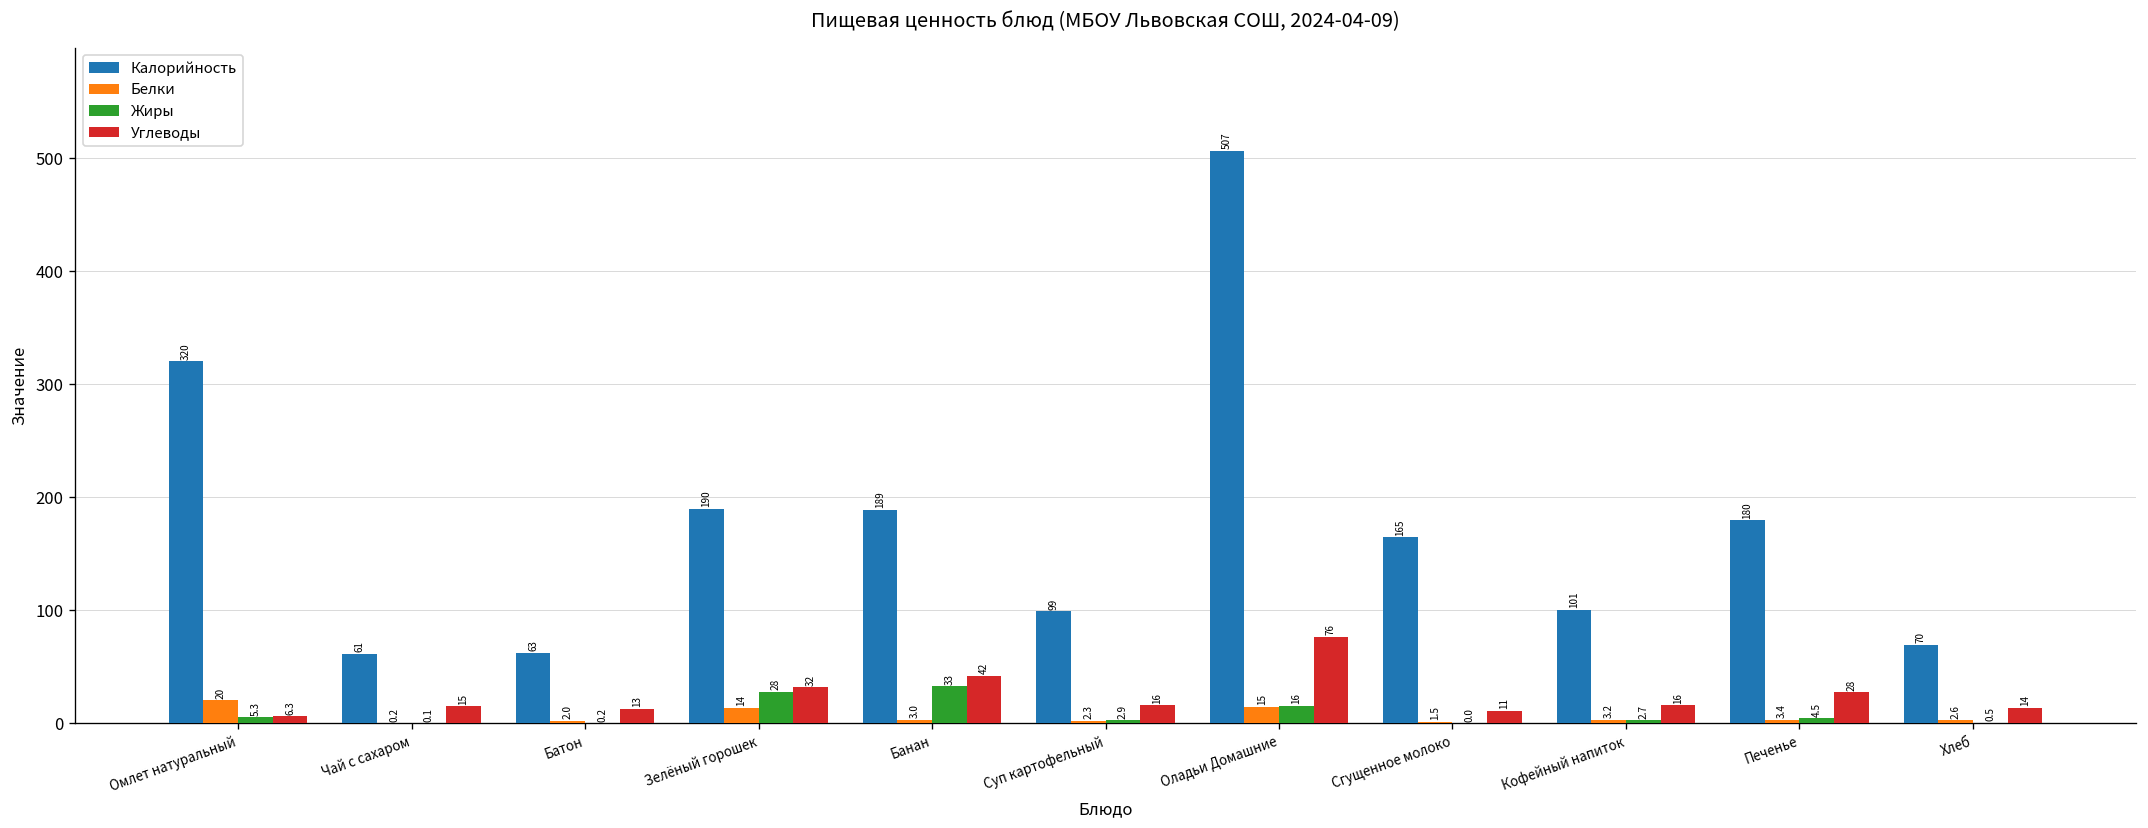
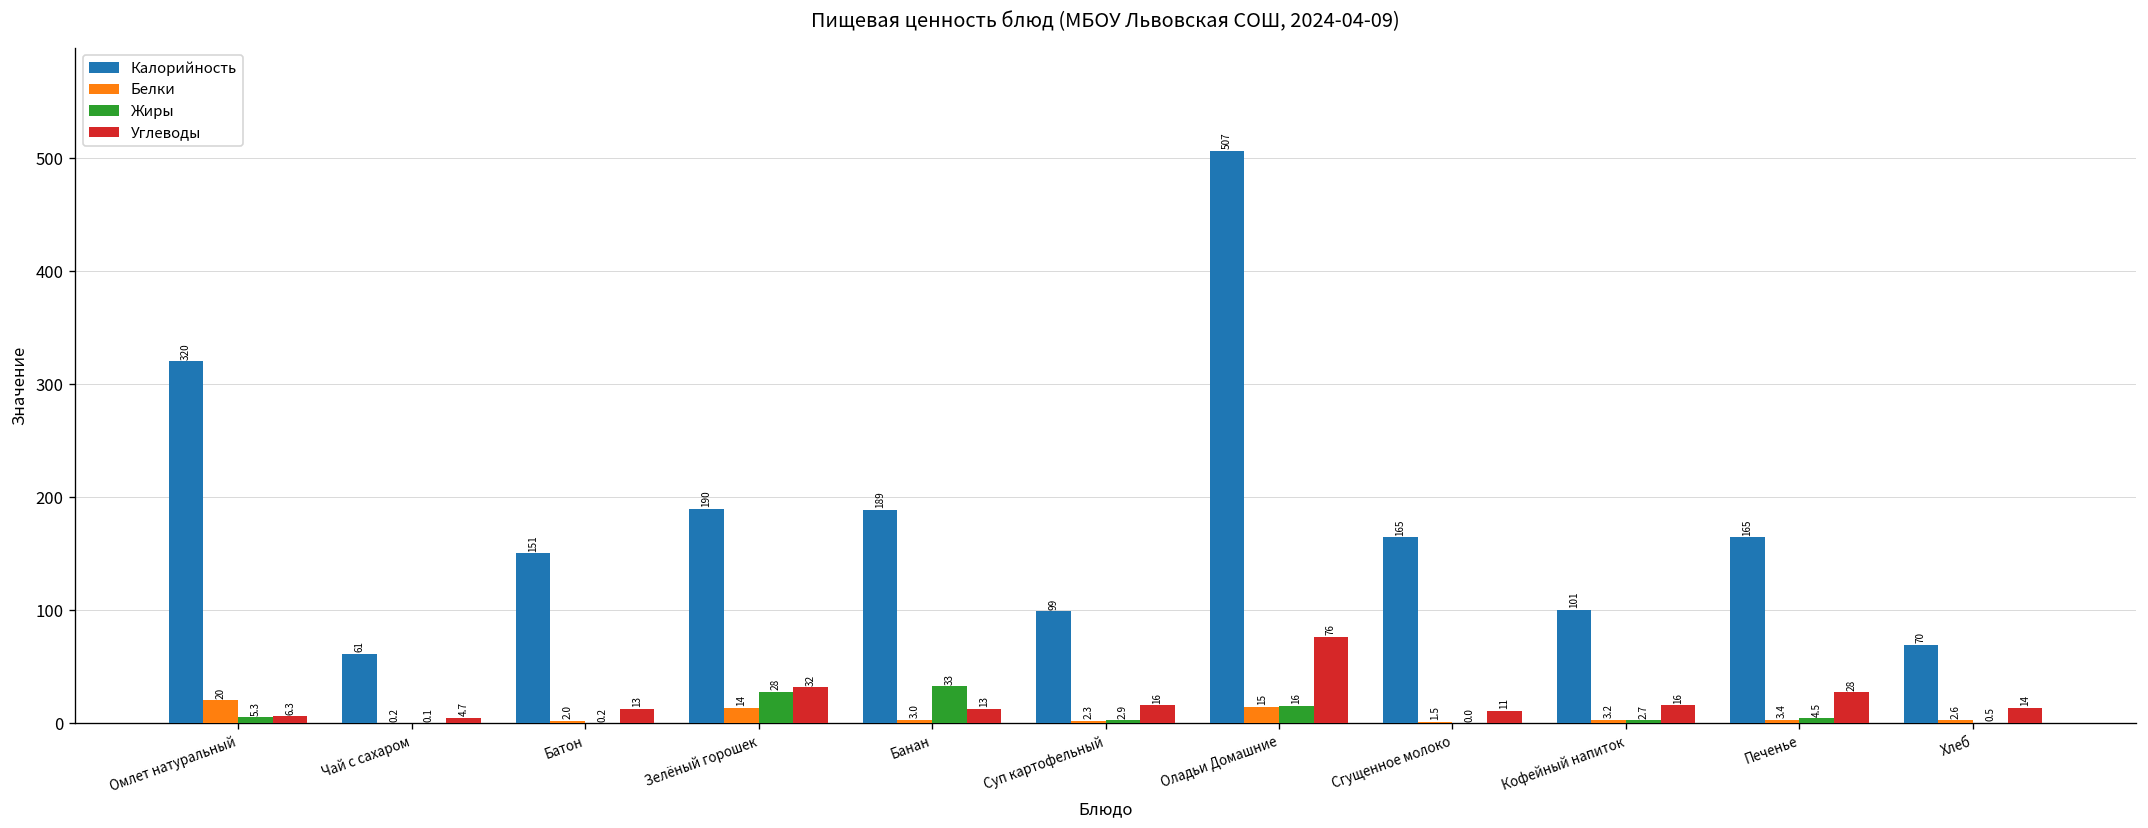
Углеводы, Чай с сахаром: 15 -> 4.7
Калорийность, Батон: 63 -> 151
Углеводы, Банан: 42 -> 13
Калорийность, Печенье: 180 -> 165
